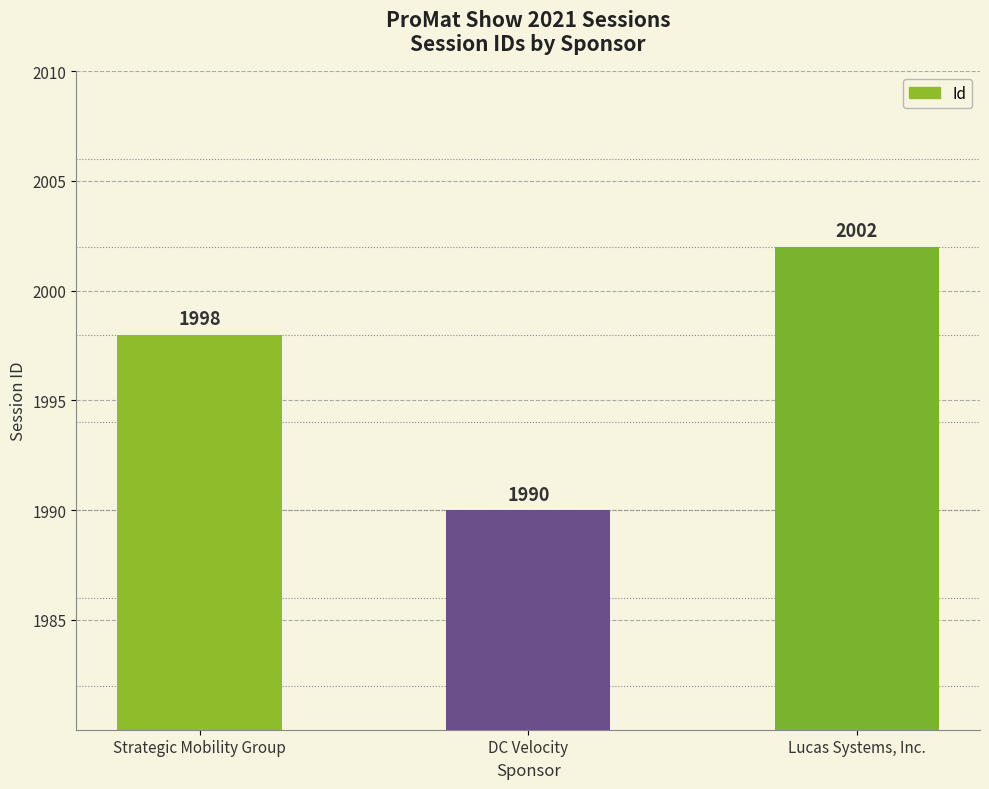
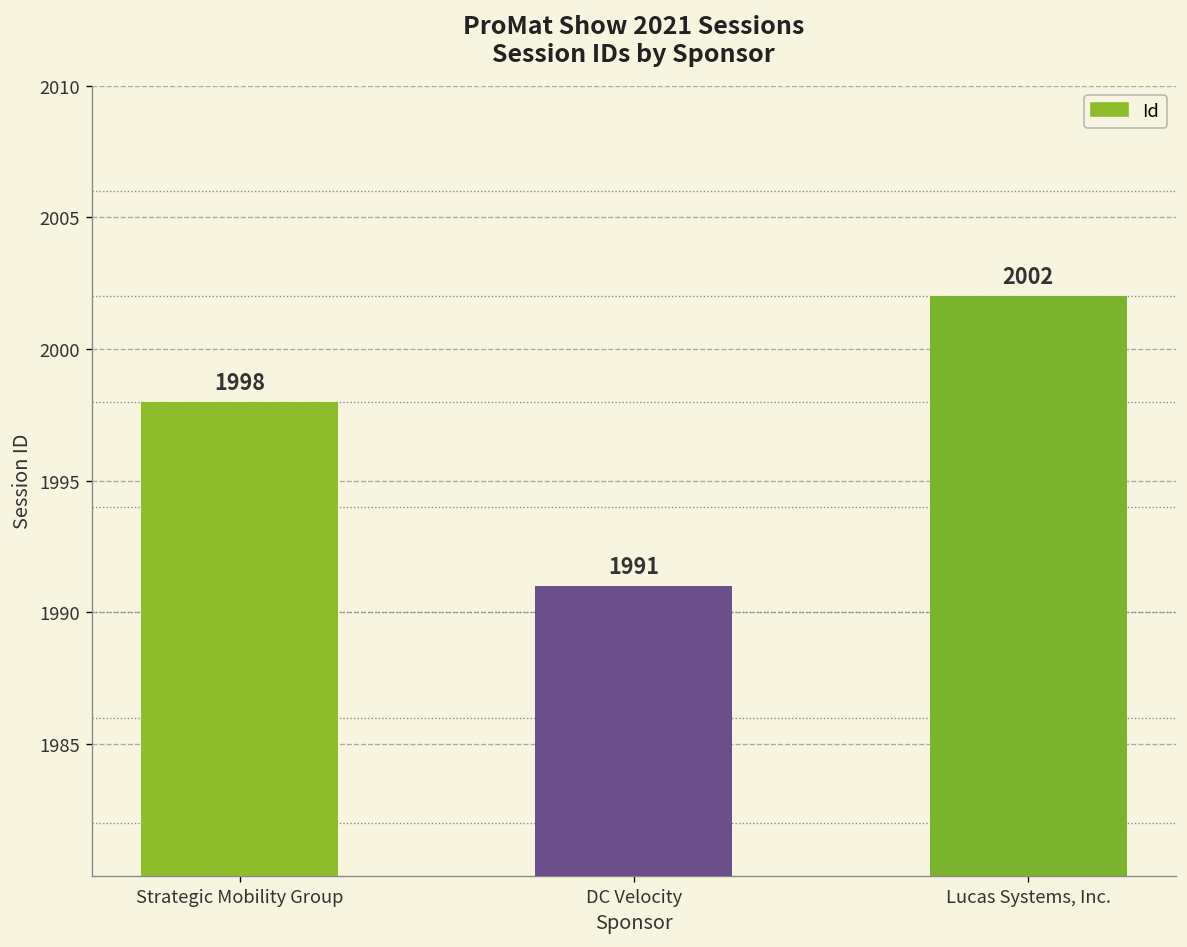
DC Velocity: 1990 -> 1991
